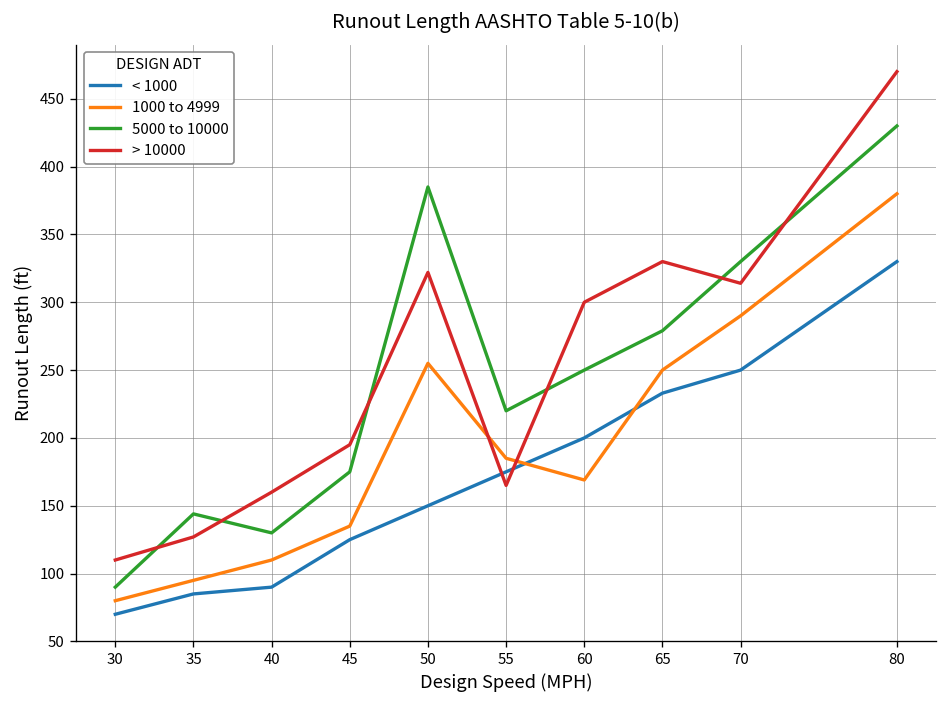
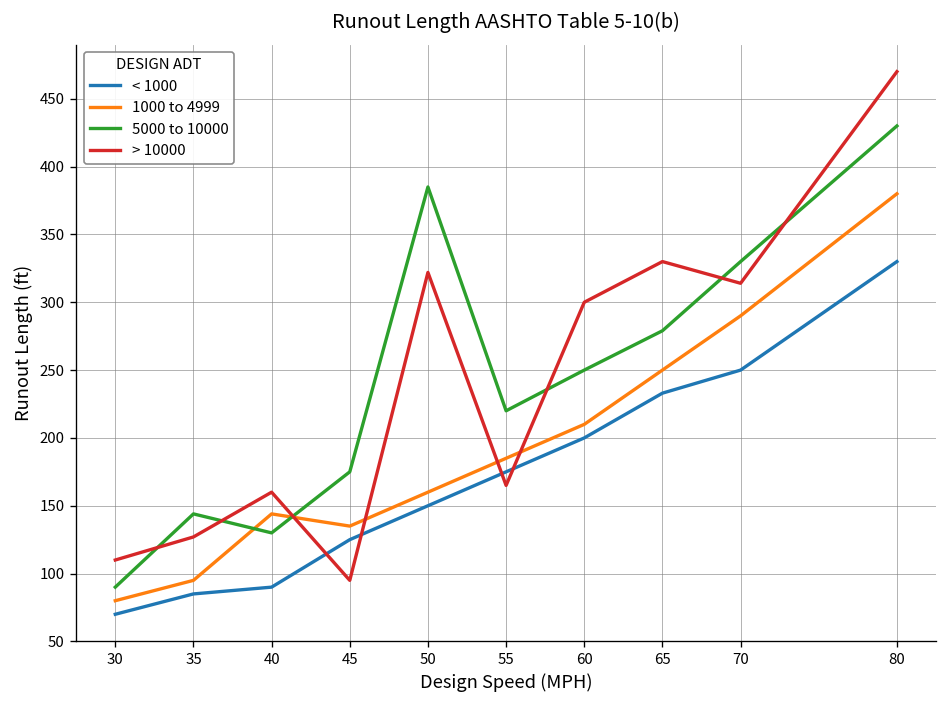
1000 to 4999, 40: 110 -> 144
> 10000, 45: 195 -> 95
1000 to 4999, 50: 255 -> 160
1000 to 4999, 60: 169 -> 210
